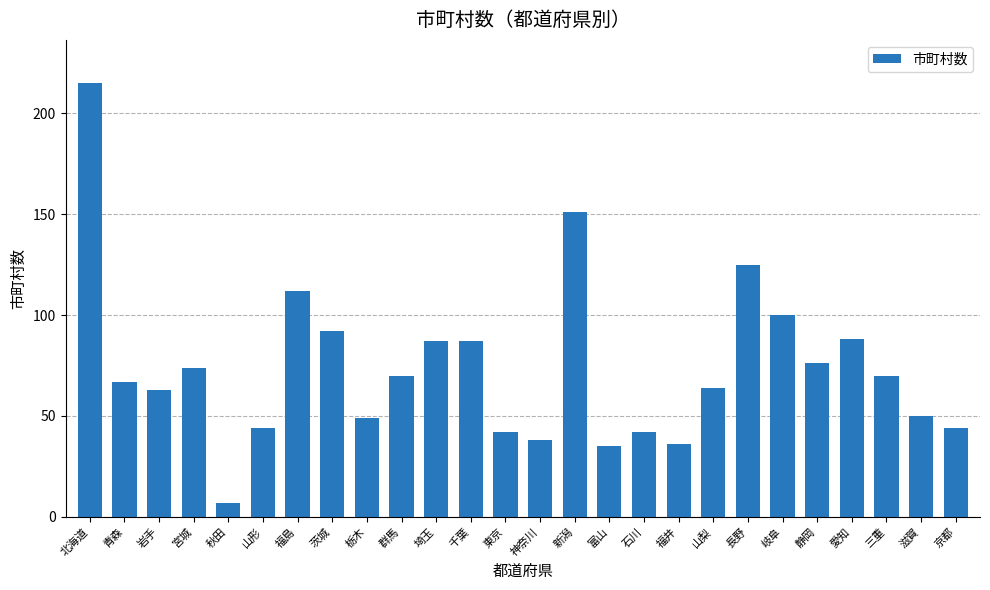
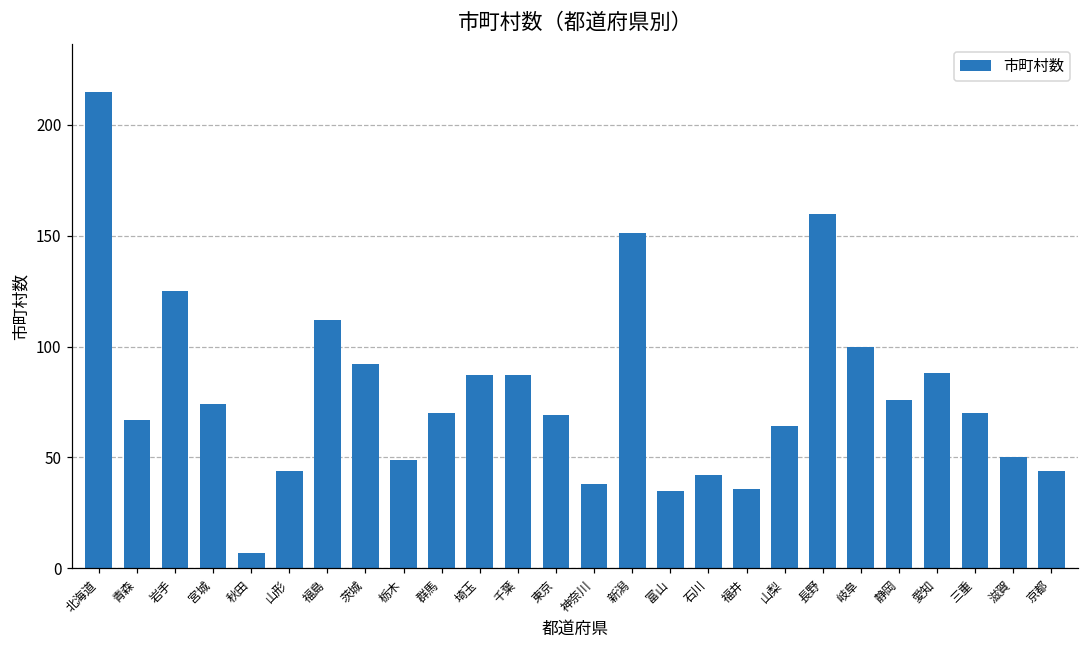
岩手: 63 -> 125
東京: 42 -> 69
長野: 125 -> 160
